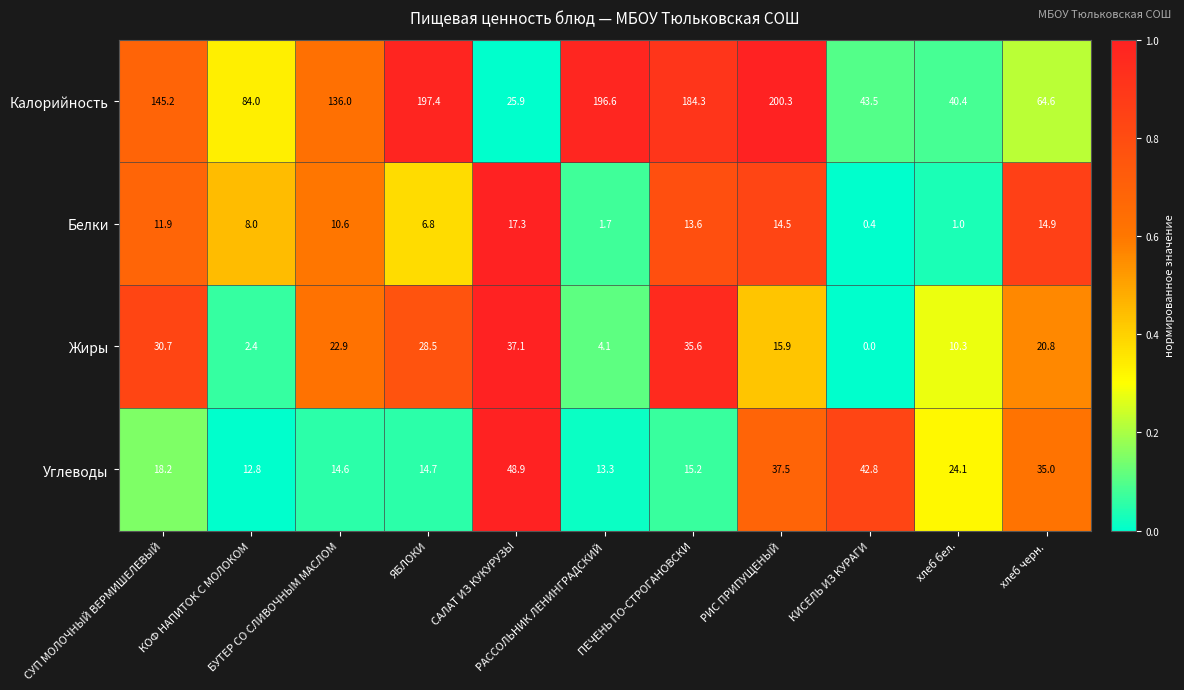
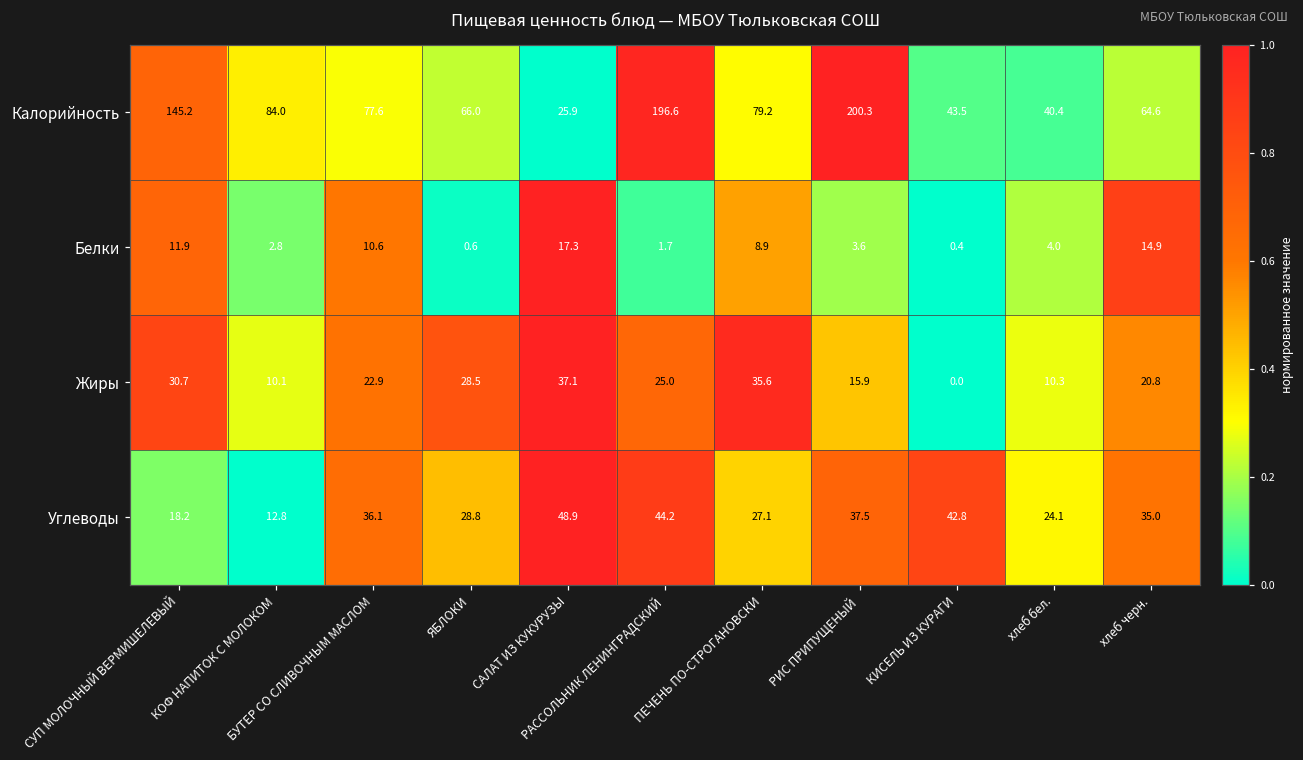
Калорийность, БУТЕР СО СЛИВОЧНЫМ МАСЛОМ: 136.0 -> 77.6
Калорийность, ЯБЛОКИ: 197.4 -> 66.0
Калорийность, ПЕЧЕНЬ ПО-СТРОГАНОВСКИ: 184.3 -> 79.2
Белки, КОФ НАПИТОК С МОЛОКОМ: 8.0 -> 2.8
Белки, ЯБЛОКИ: 6.8 -> 0.6
Белки, ПЕЧЕНЬ ПО-СТРОГАНОВСКИ: 13.6 -> 8.9
Белки, РИС ПРИПУЩЕНЫЙ: 14.5 -> 3.6
Белки, хлеб бел.: 1.0 -> 4.0
Жиры, КОФ НАПИТОК С МОЛОКОМ: 2.4 -> 10.1
Жиры, РАССОЛЬНИК ЛЕНИНГРАДСКИЙ: 4.1 -> 25.0
Углеводы, БУТЕР СО СЛИВОЧНЫМ МАСЛОМ: 14.6 -> 36.1
Углеводы, ЯБЛОКИ: 14.7 -> 28.8
Углеводы, РАССОЛЬНИК ЛЕНИНГРАДСКИЙ: 13.3 -> 44.2
Углеводы, ПЕЧЕНЬ ПО-СТРОГАНОВСКИ: 15.2 -> 27.1
